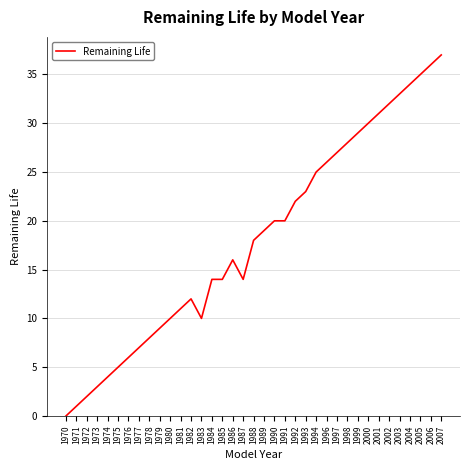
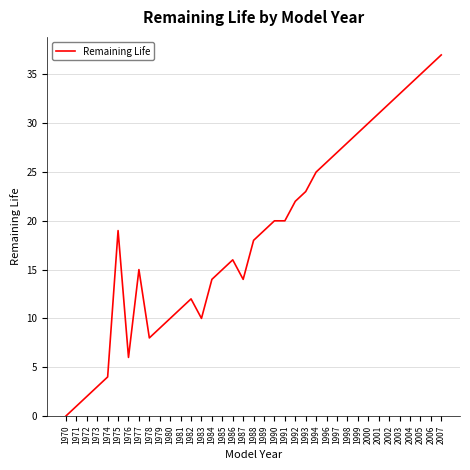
1975: 5 -> 19
1977: 7 -> 15
1985: 14 -> 15
